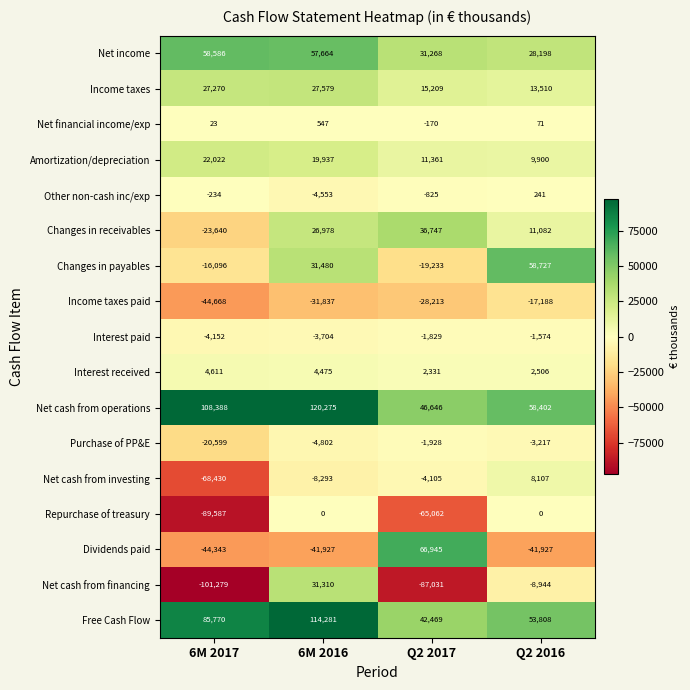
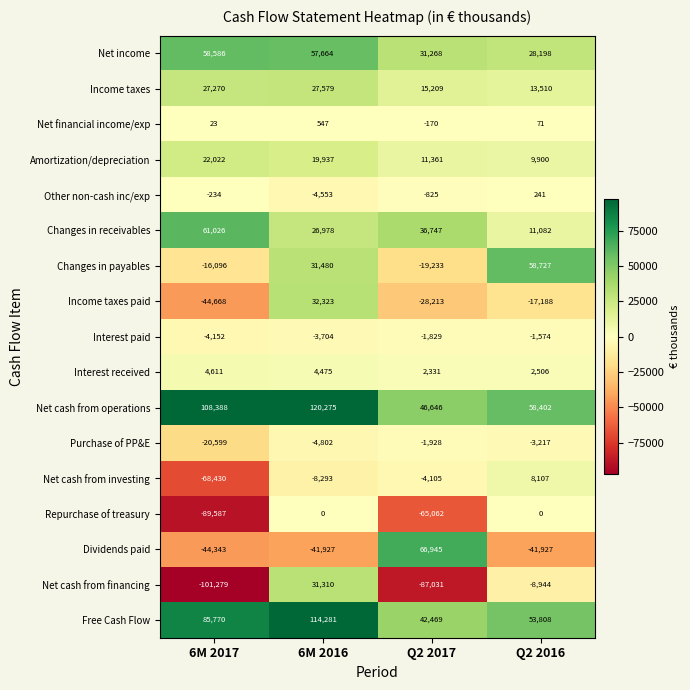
Changes in receivables, 6M 2017: -23,640 -> 61,026
Income taxes paid, 6M 2016: -31,837 -> 32,323
